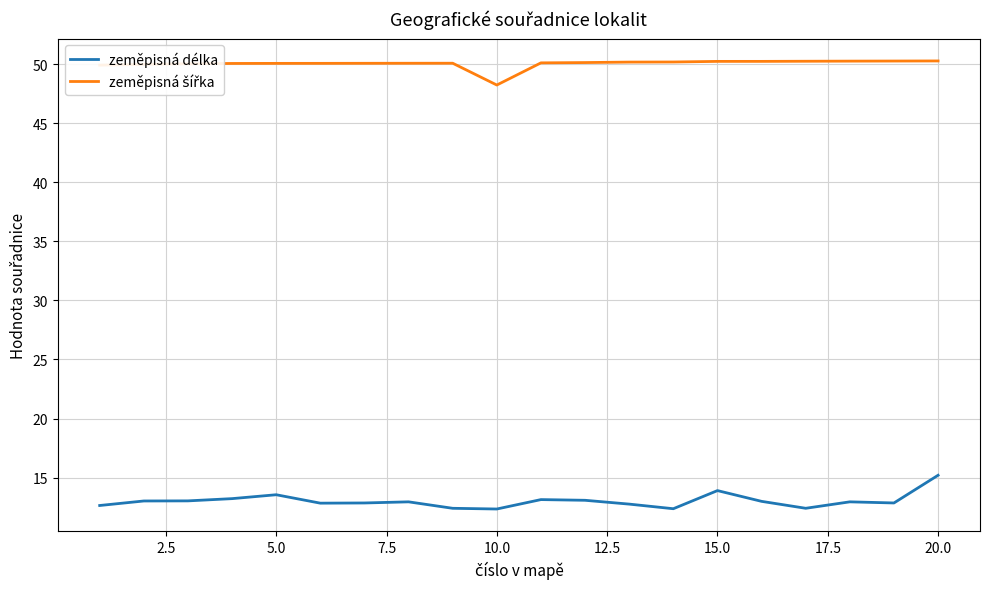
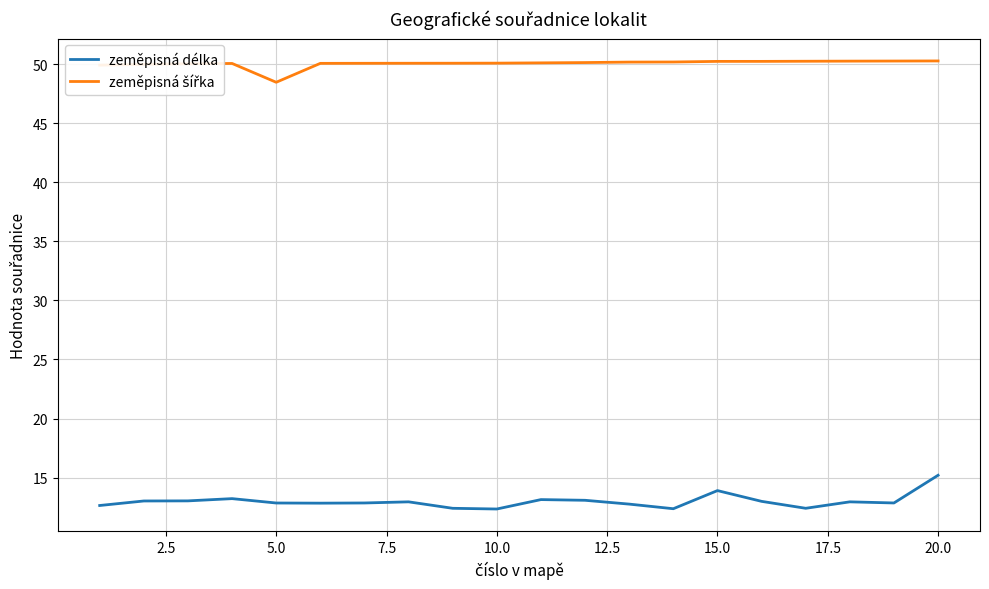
zeměpisná délka, 5.0: 13.5 -> 12.8
zeměpisná šířka, 5.0: 50.1 -> 48.5
zeměpisná šířka, 10.0: 48.2 -> 50.1
